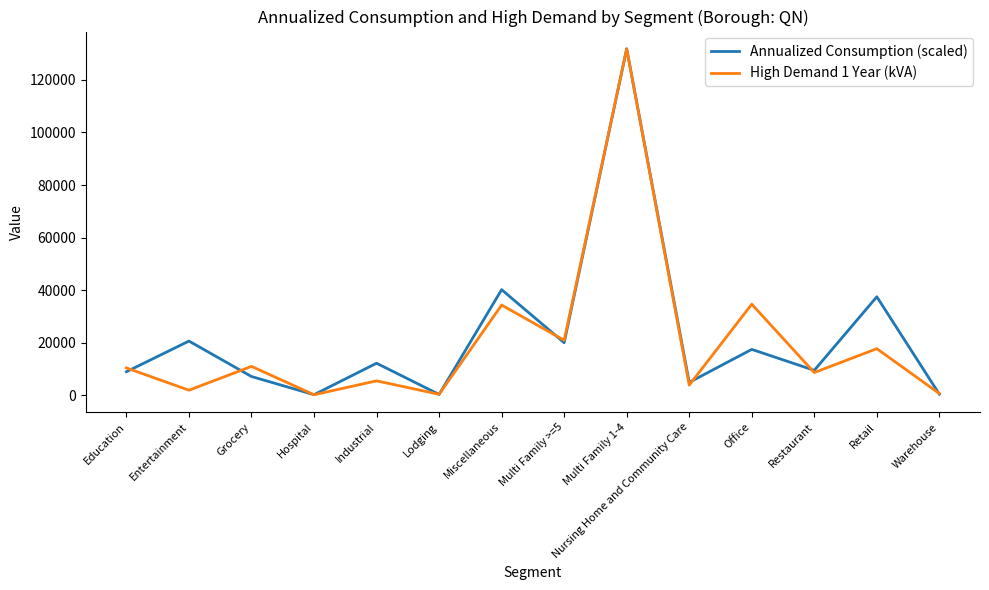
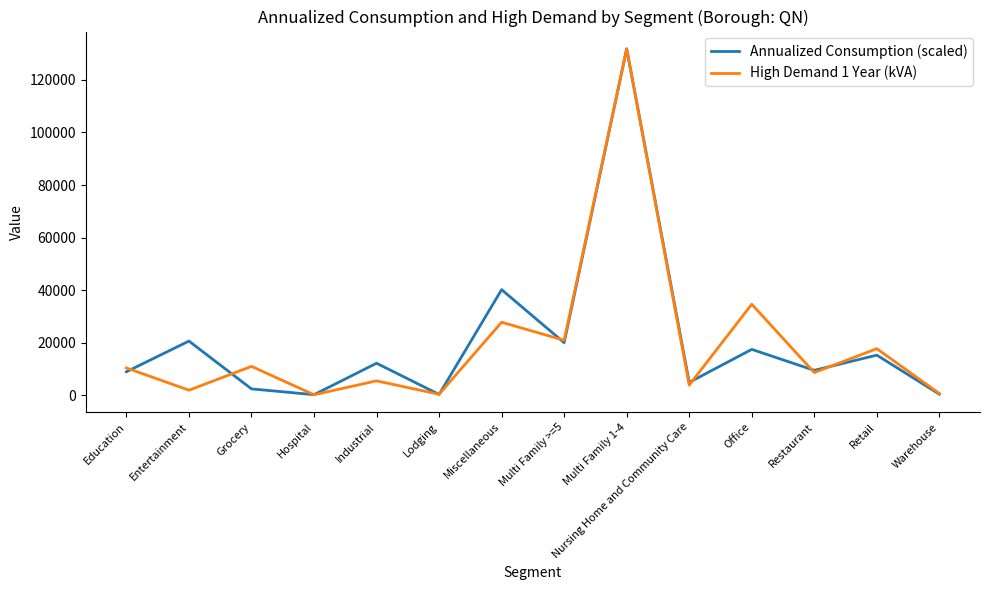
Annualized Consumption (scaled), Grocery: 7000 -> 2000
High Demand 1 Year (kVA), Miscellaneous: 34000 -> 28000
Annualized Consumption (scaled), Retail: 37000 -> 15000
